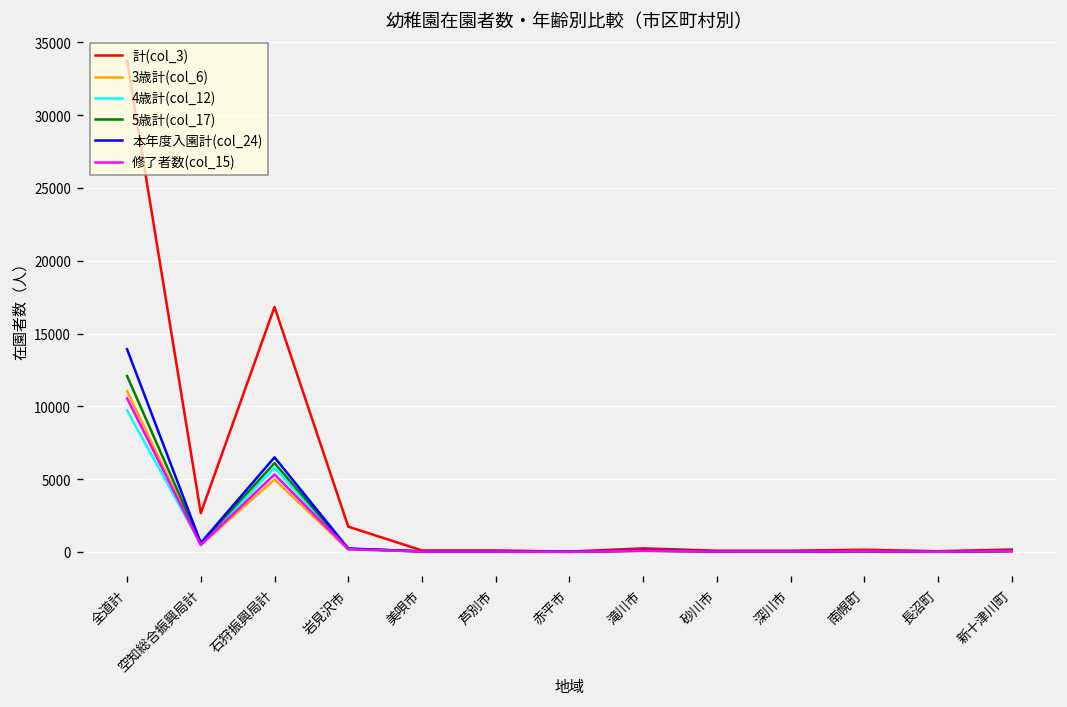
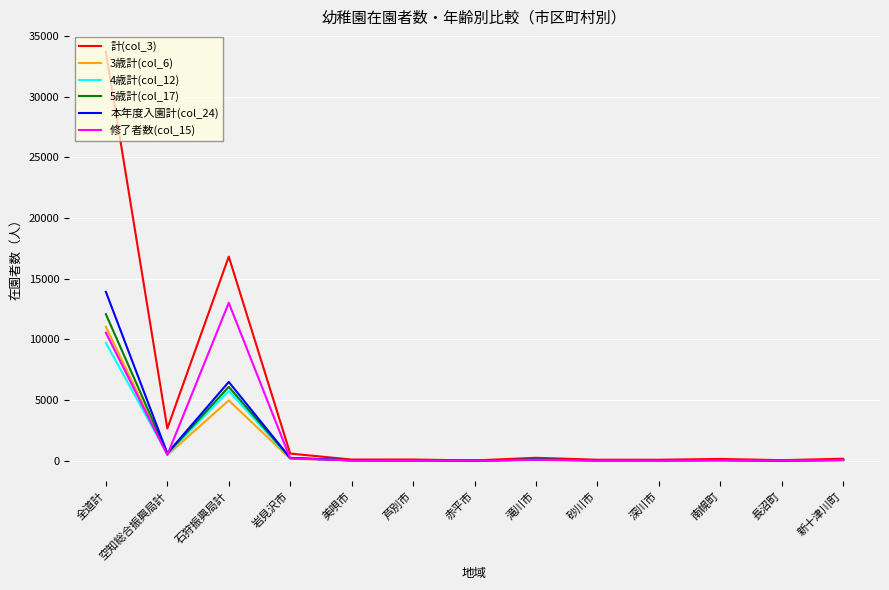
修了者数(col_15), 石狩振興局計: 5300 -> 13000
計(col_3), 岩見沢市: 1700 -> 600
